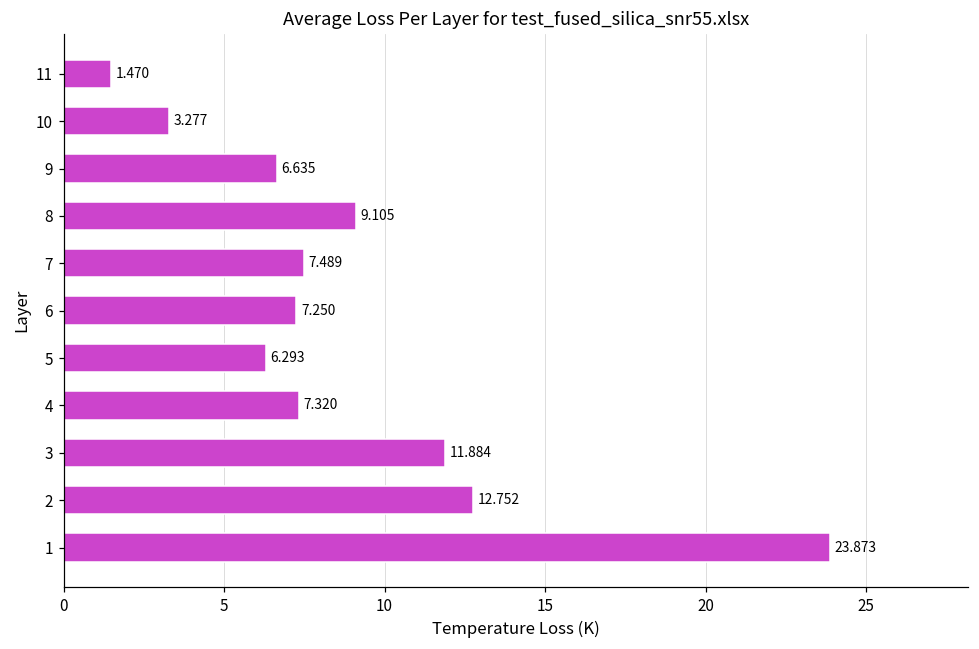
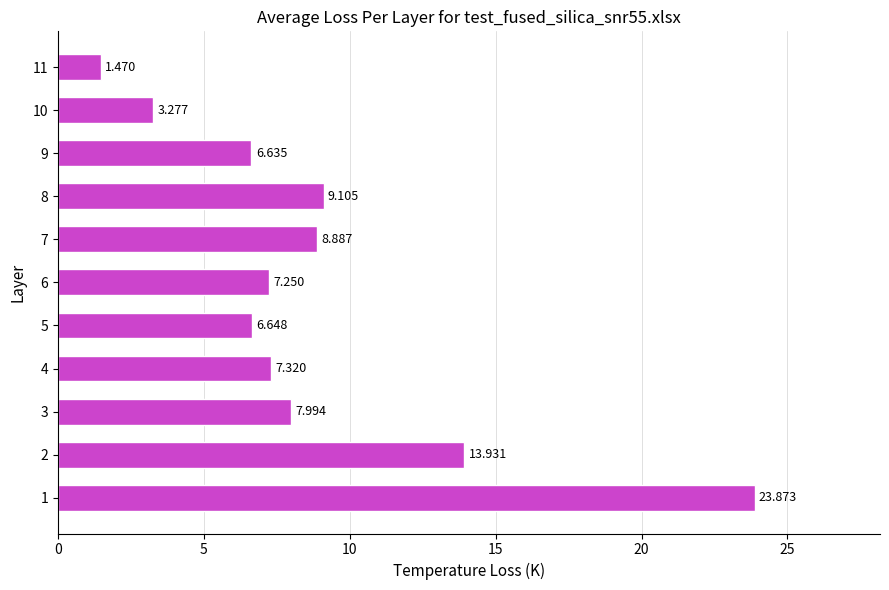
7: 7.489 -> 8.887
5: 6.293 -> 6.648
3: 11.884 -> 7.994
2: 12.752 -> 13.931
